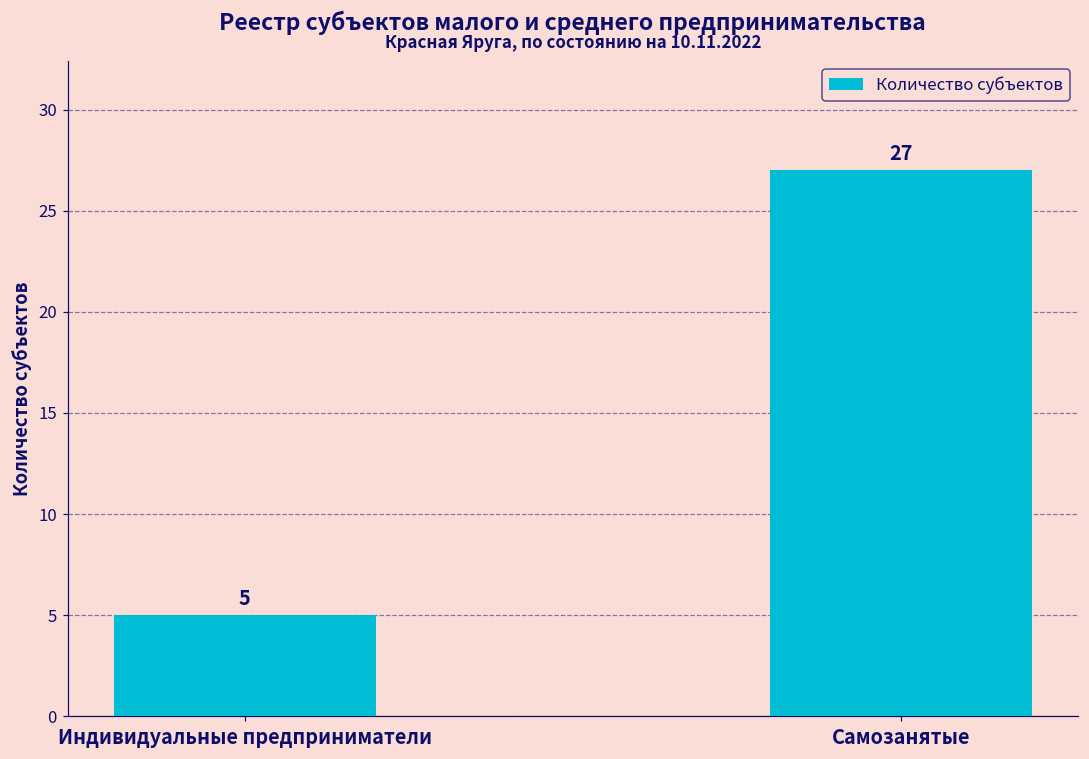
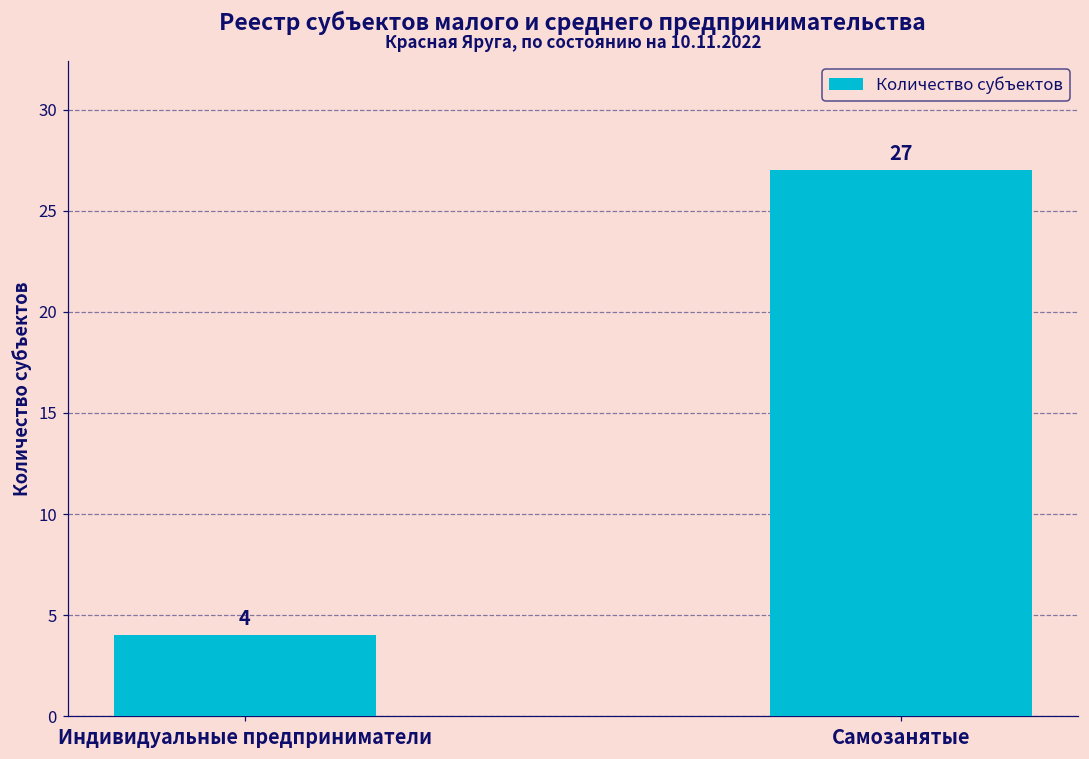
Индивидуальные предприниматели: 5 -> 4
